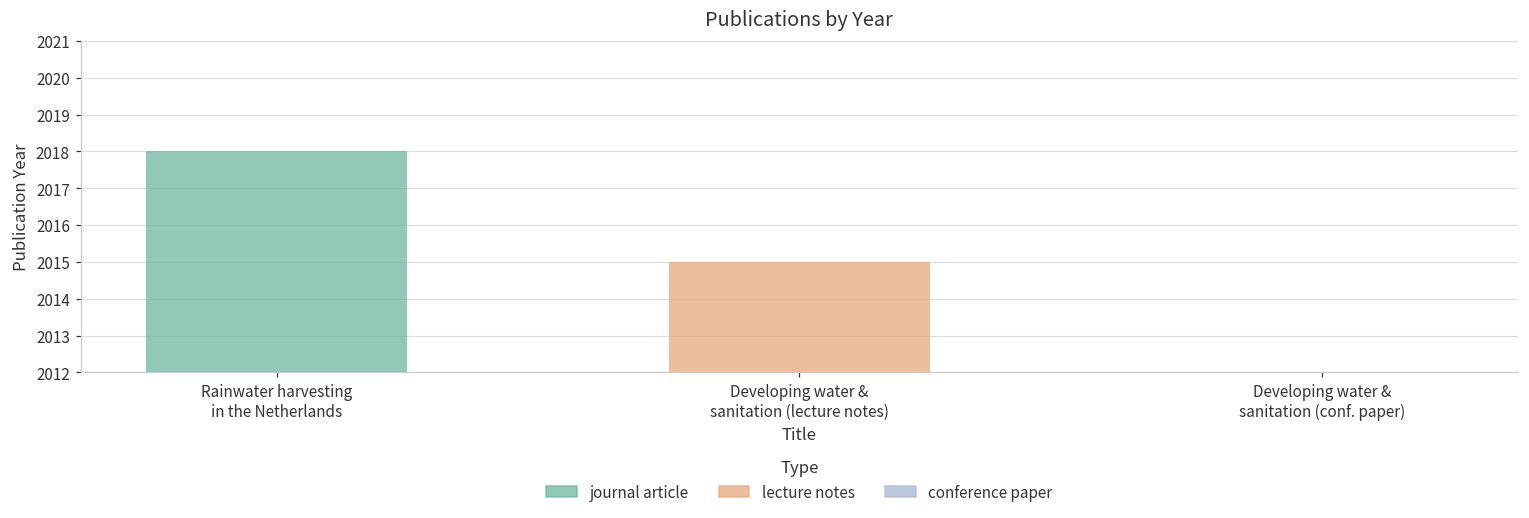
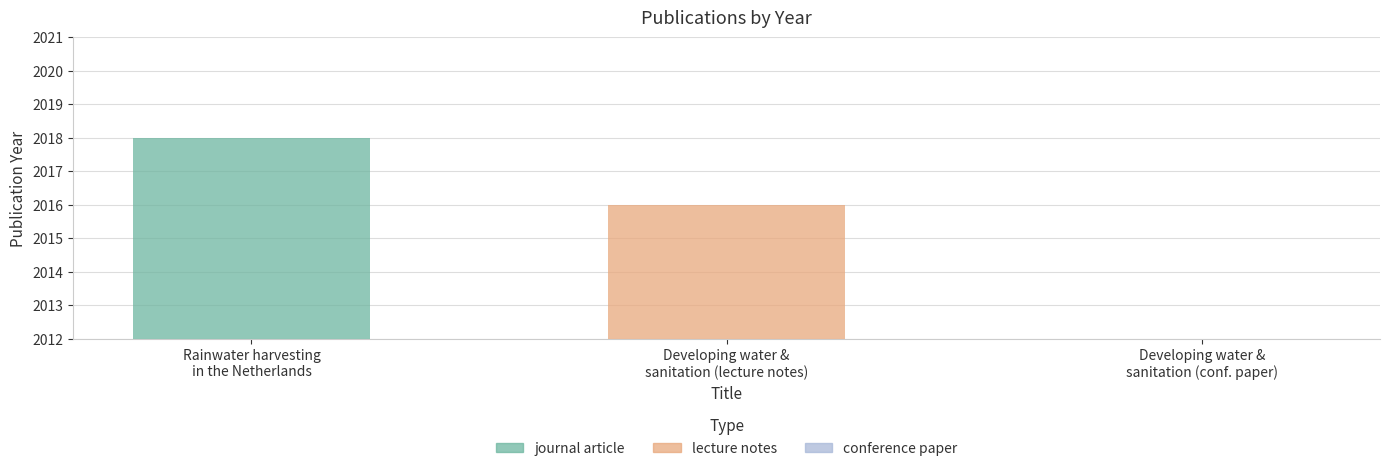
Developing water & sanitation (lecture notes): 2015 -> 2016
